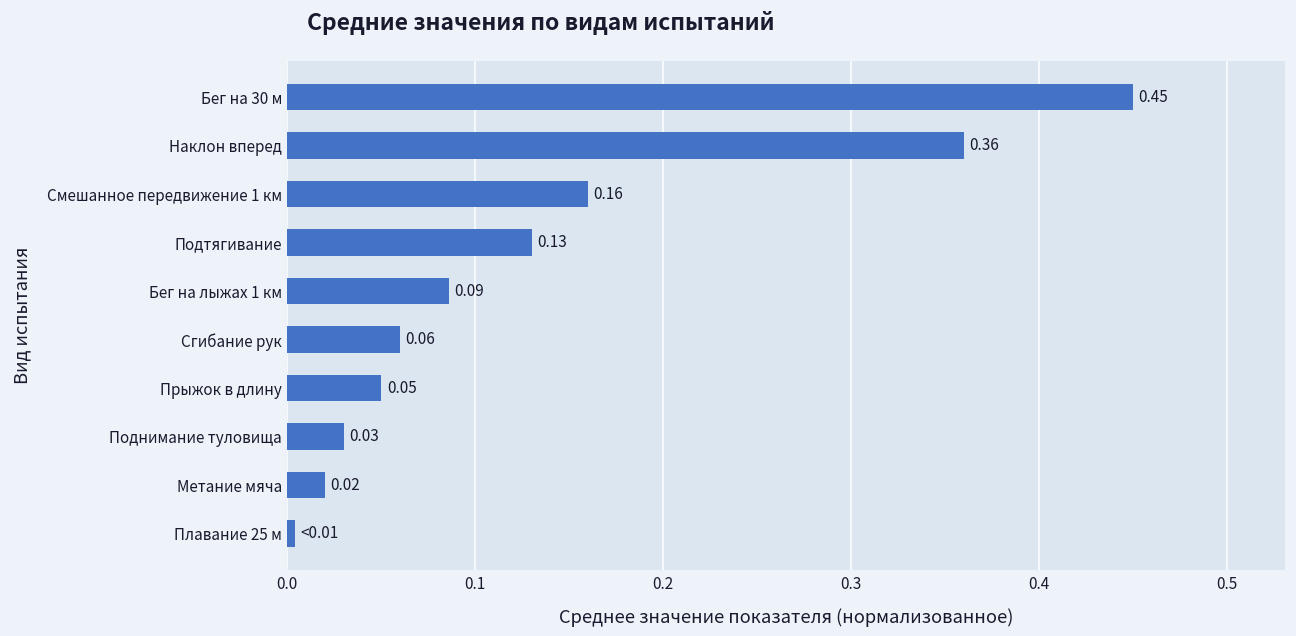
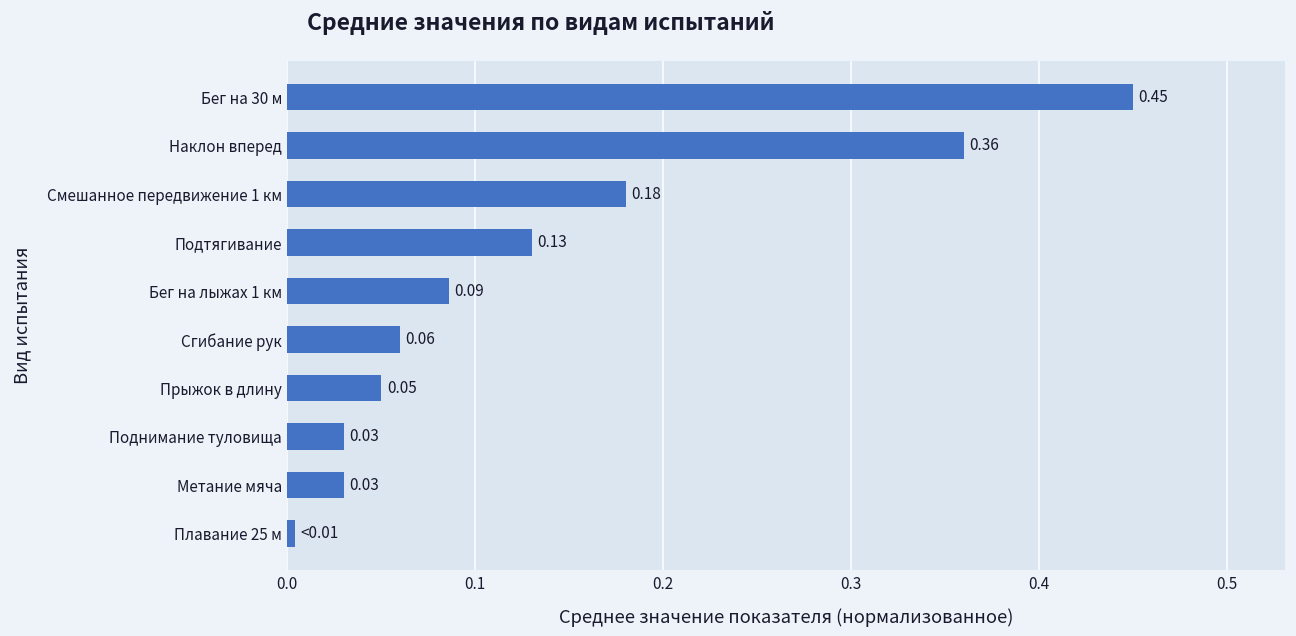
Смешанное передвижение 1 км: 0.16 -> 0.18
Метание мяча: 0.02 -> 0.03
